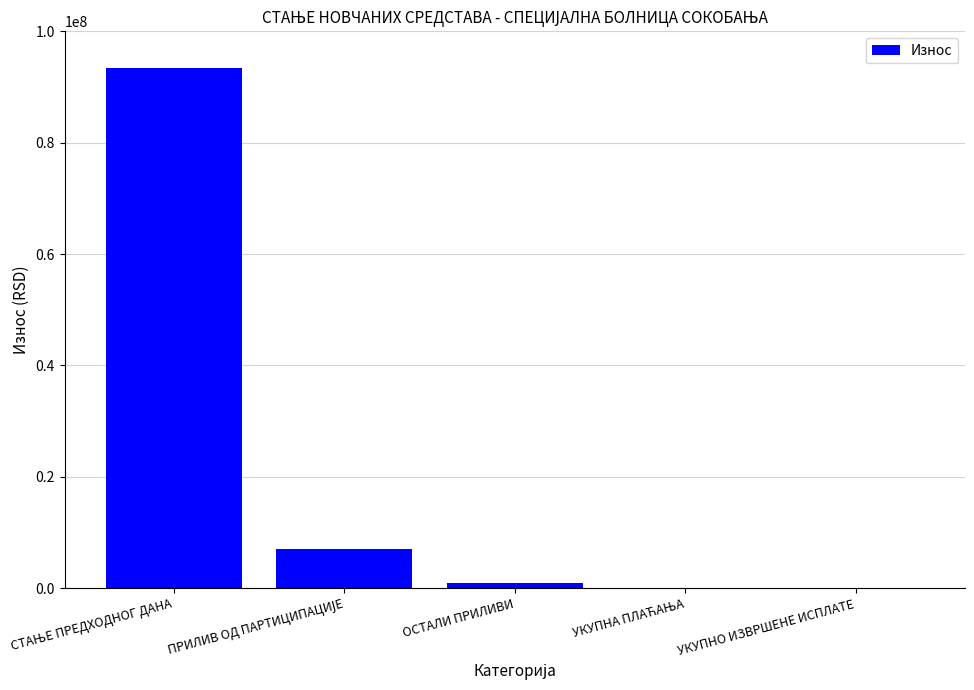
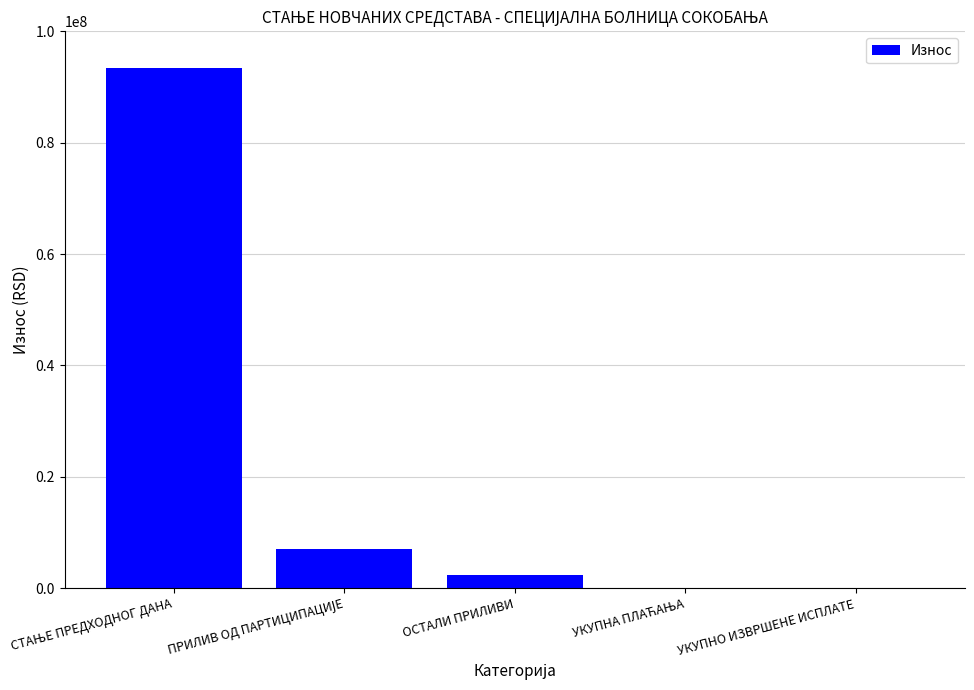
ОСТАЛИ ПРИЛИВИ: 1000000 -> 2000000
